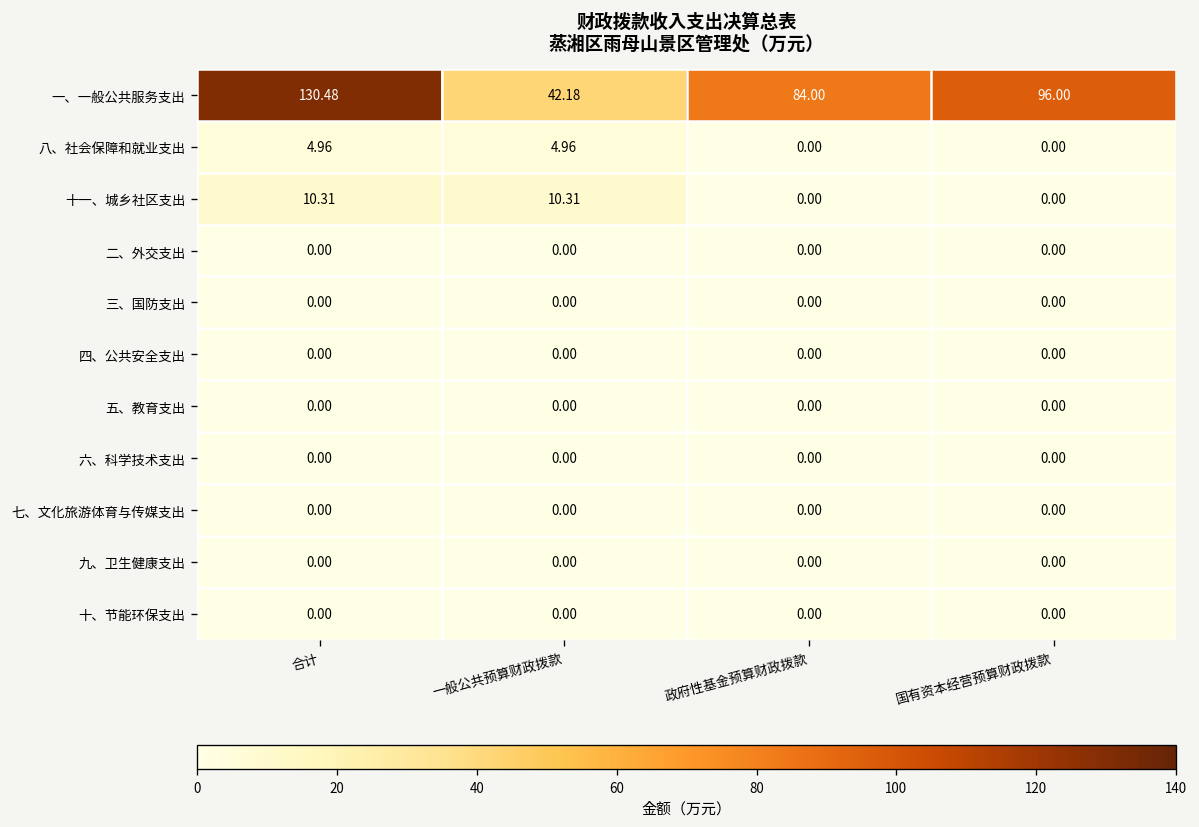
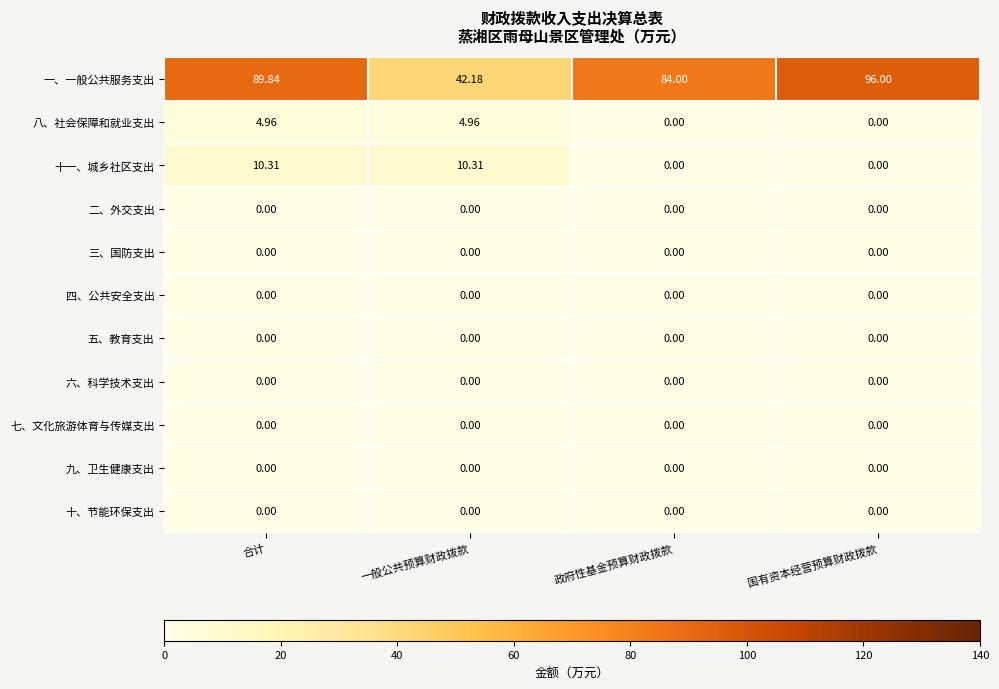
一、一般公共服务支出, 合计: 130.48 -> 89.84
